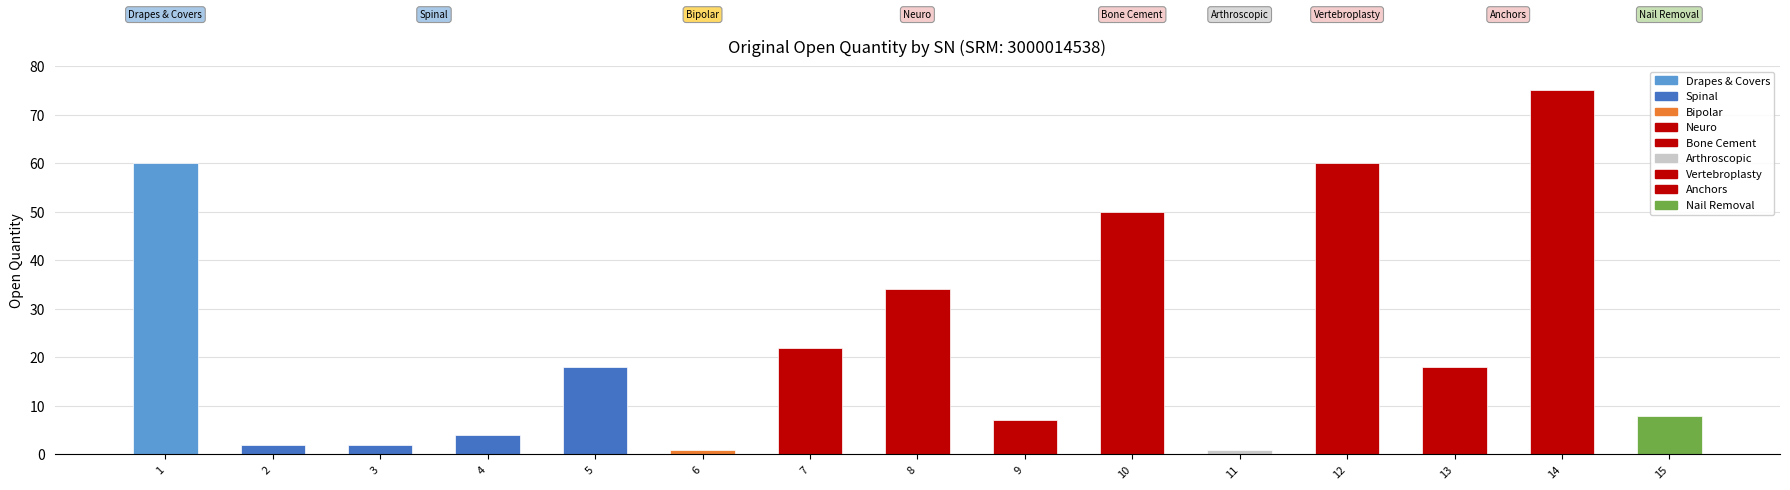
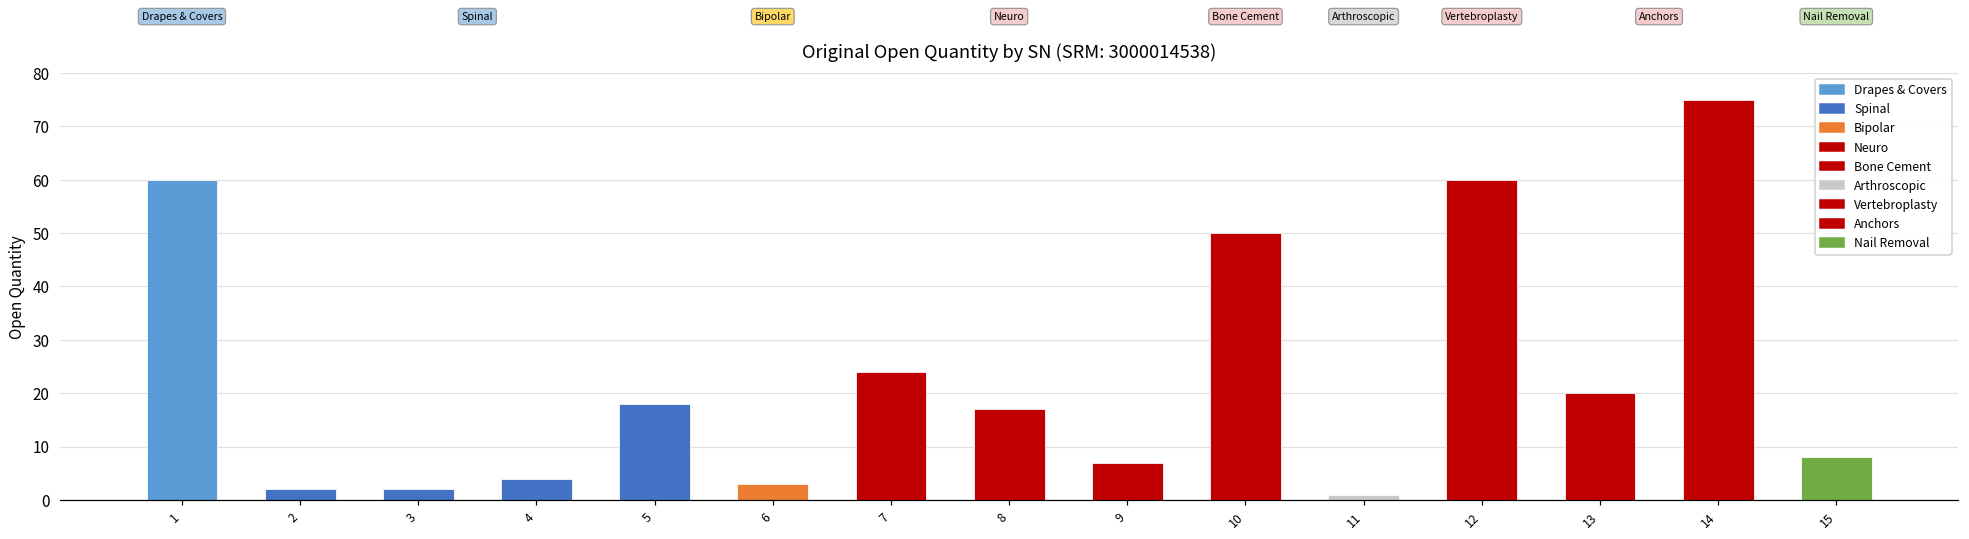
6: 1 -> 3
7: 22 -> 24
8: 34 -> 17
13: 18 -> 20
